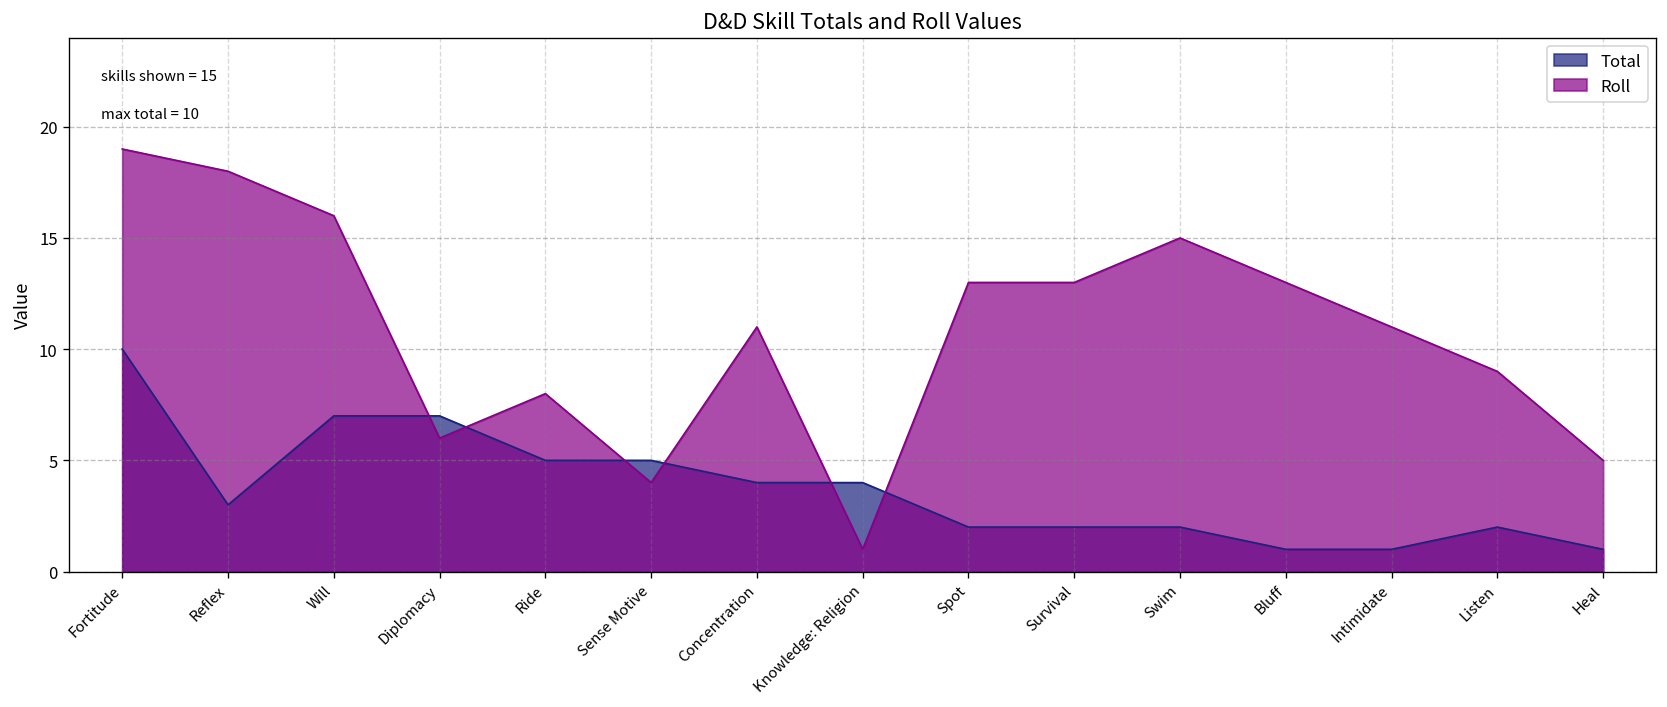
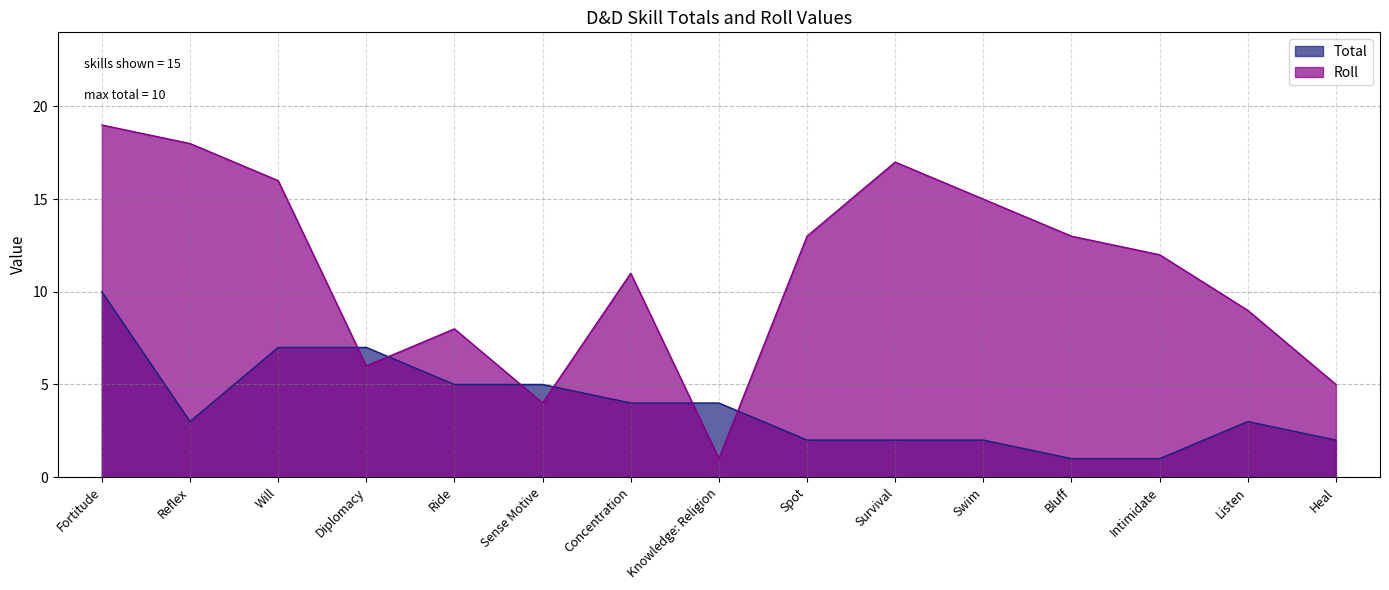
Roll, Survival: 13 -> 17
Roll, Intimidate: 11 -> 12
Total, Listen: 2 -> 3
Total, Heal: 1 -> 2
